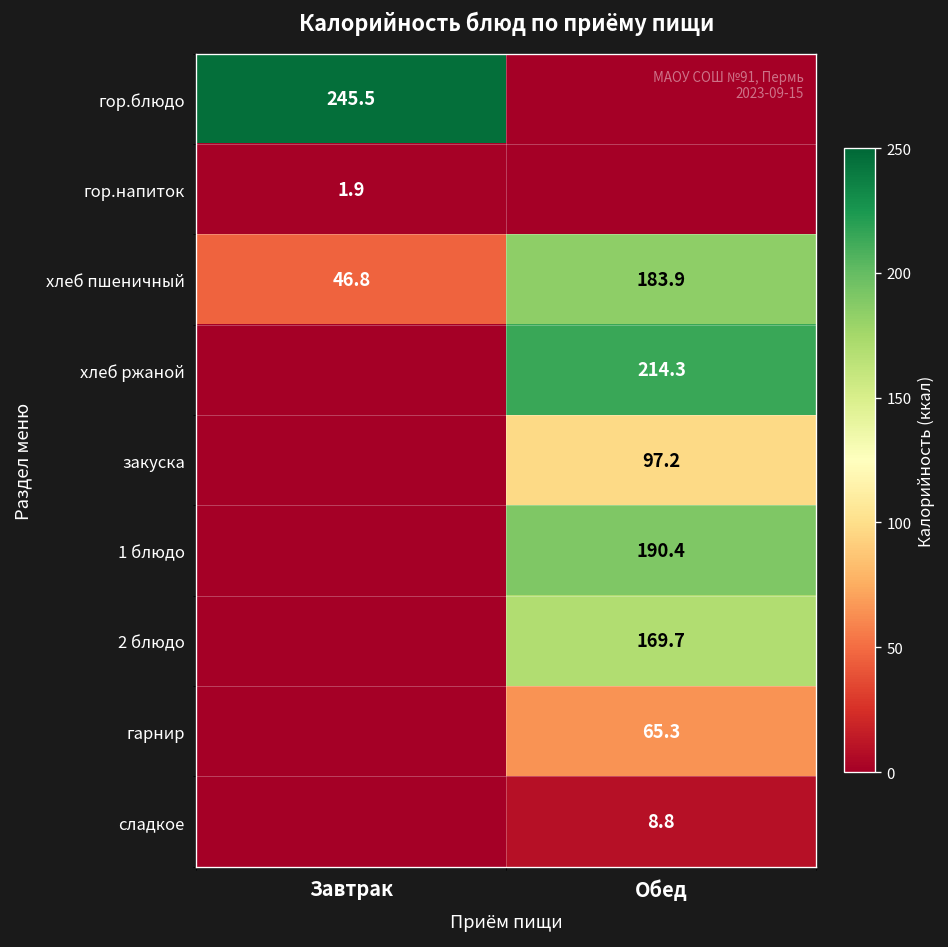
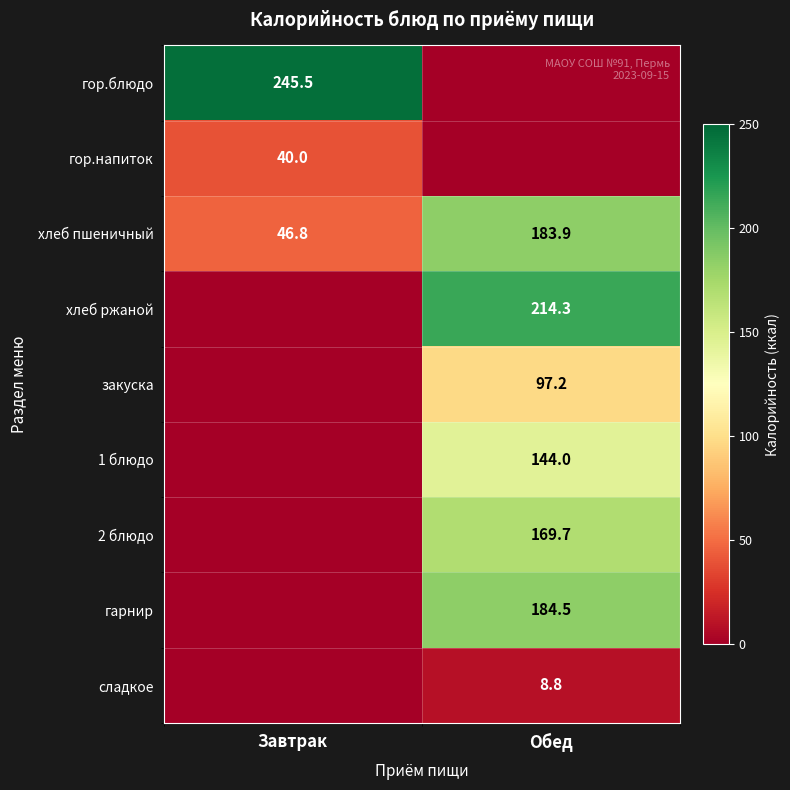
гор.напиток, Завтрак: 1.9 -> 40.0
1 блюдо, Обед: 190.4 -> 144.0
гарнир, Обед: 65.3 -> 184.5
